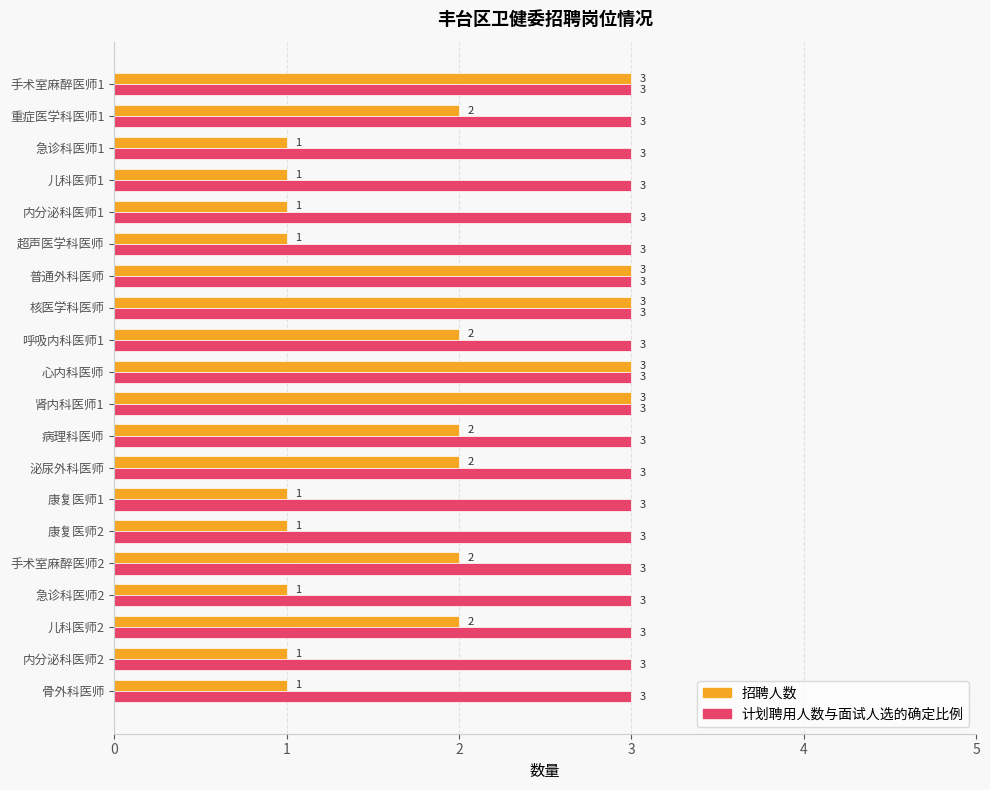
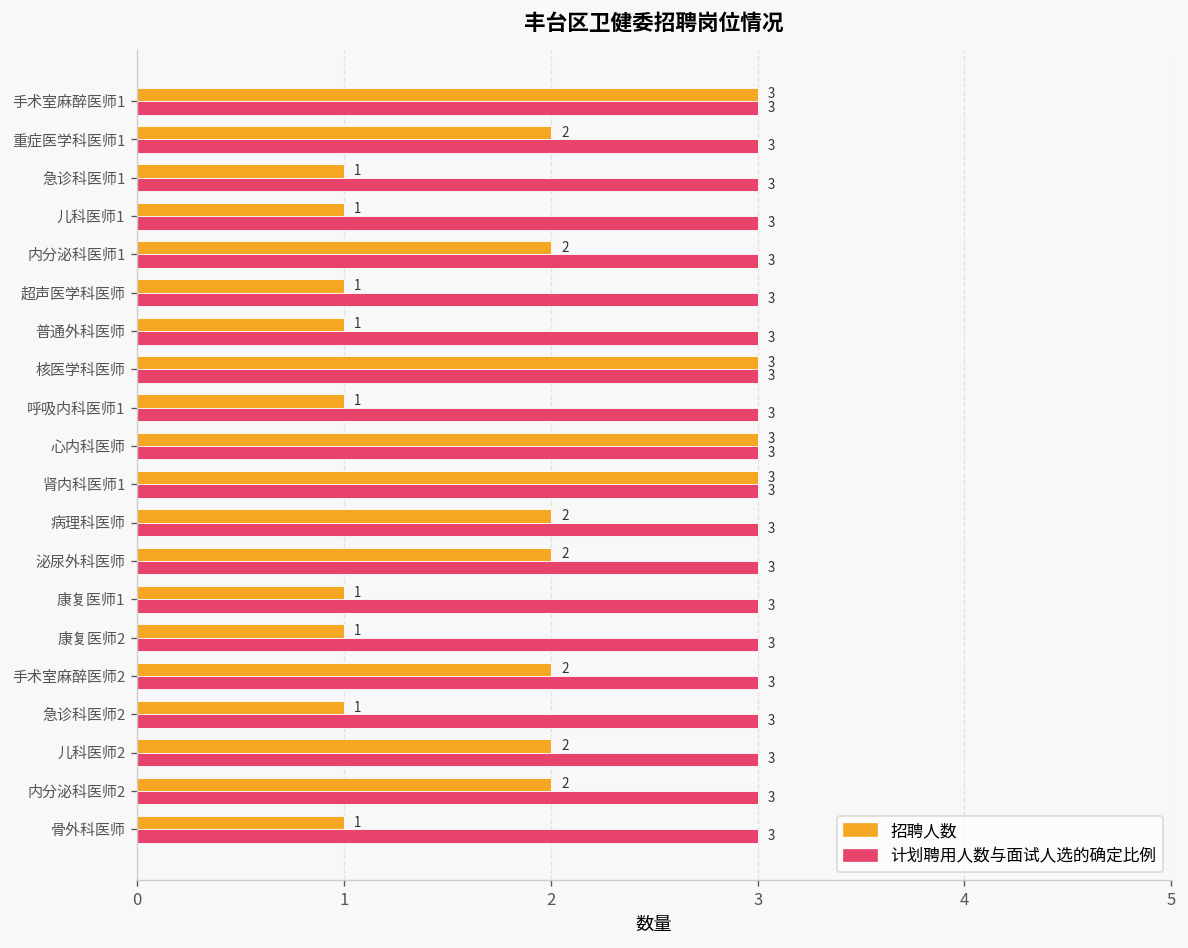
招聘人数, 内分泌科医师1: 1 -> 2
招聘人数, 普通外科医师: 3 -> 1
招聘人数, 呼吸内科医师1: 2 -> 1
招聘人数, 内分泌科医师2: 1 -> 2
